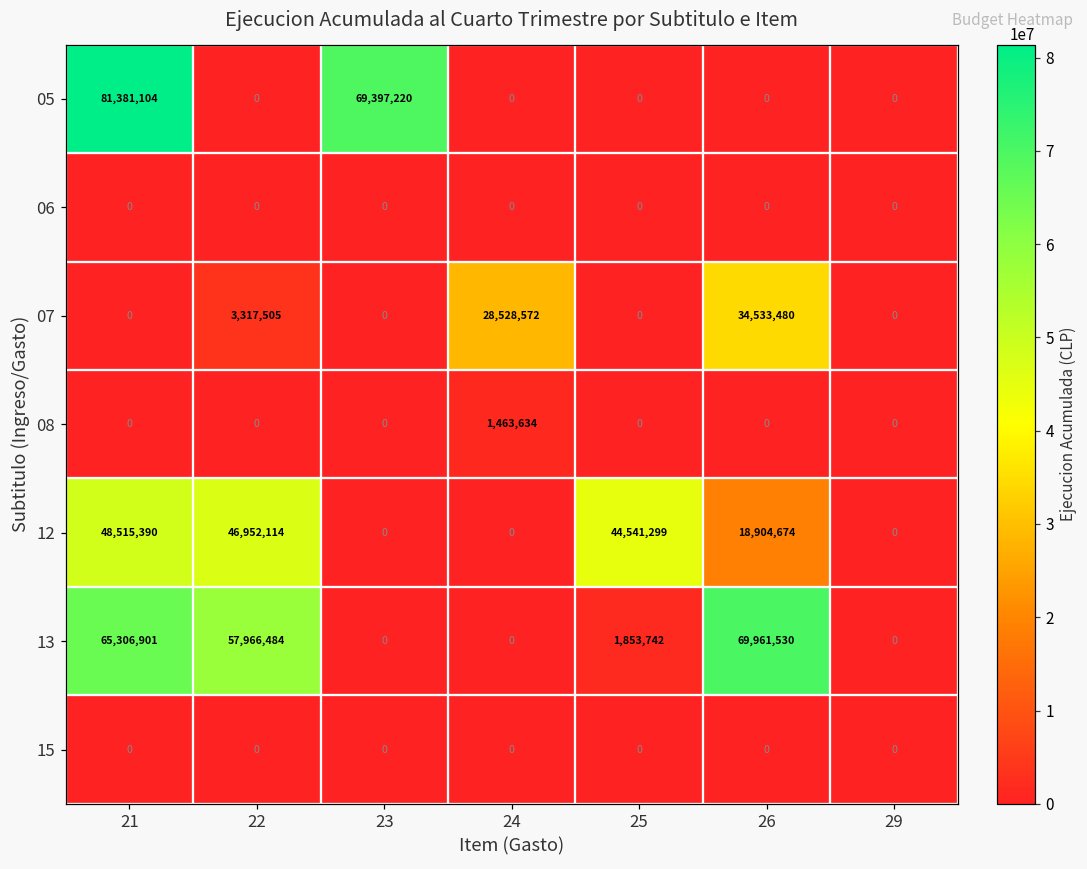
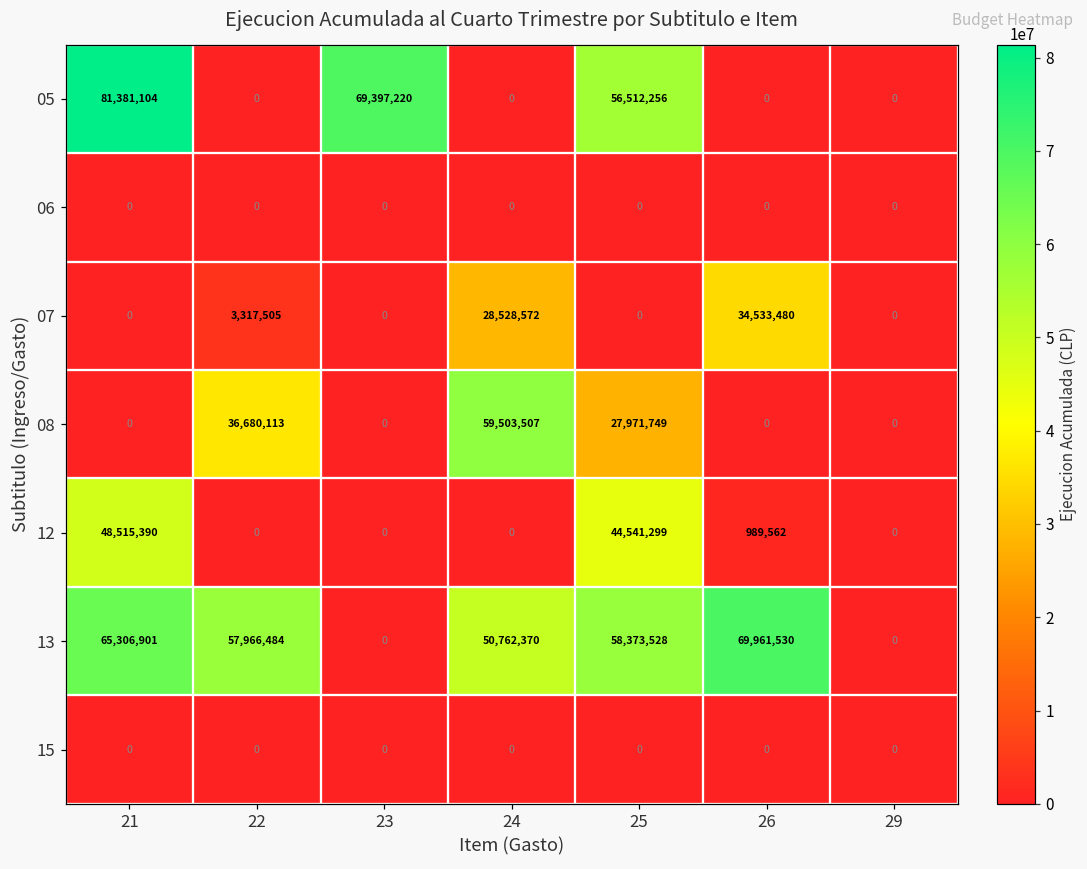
05, 25: 0 -> 56,512,256
08, 22: 0 -> 36,680,113
08, 24: 1,463,634 -> 59,503,507
08, 25: 0 -> 27,971,749
12, 22: 46,952,114 -> 0
12, 26: 18,904,674 -> 989,562
13, 24: 0 -> 50,762,370
13, 25: 1,853,742 -> 58,373,528
